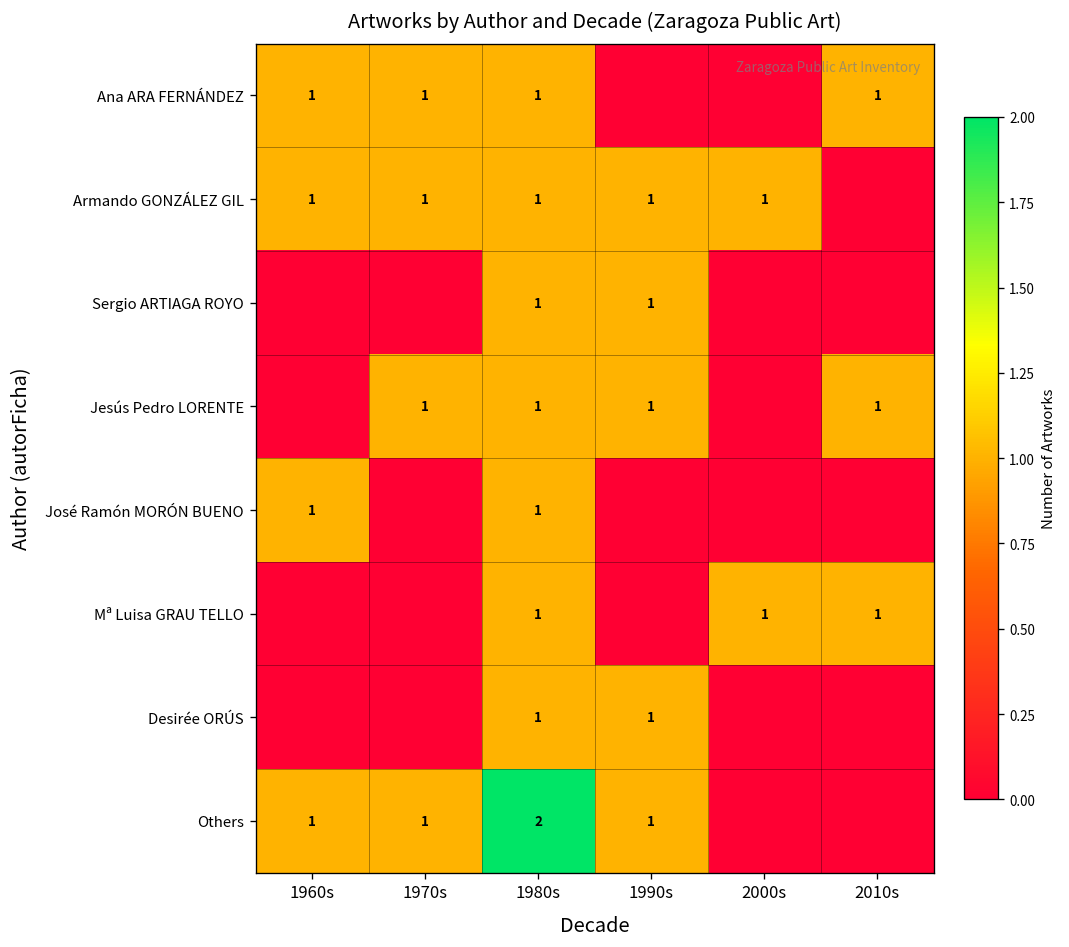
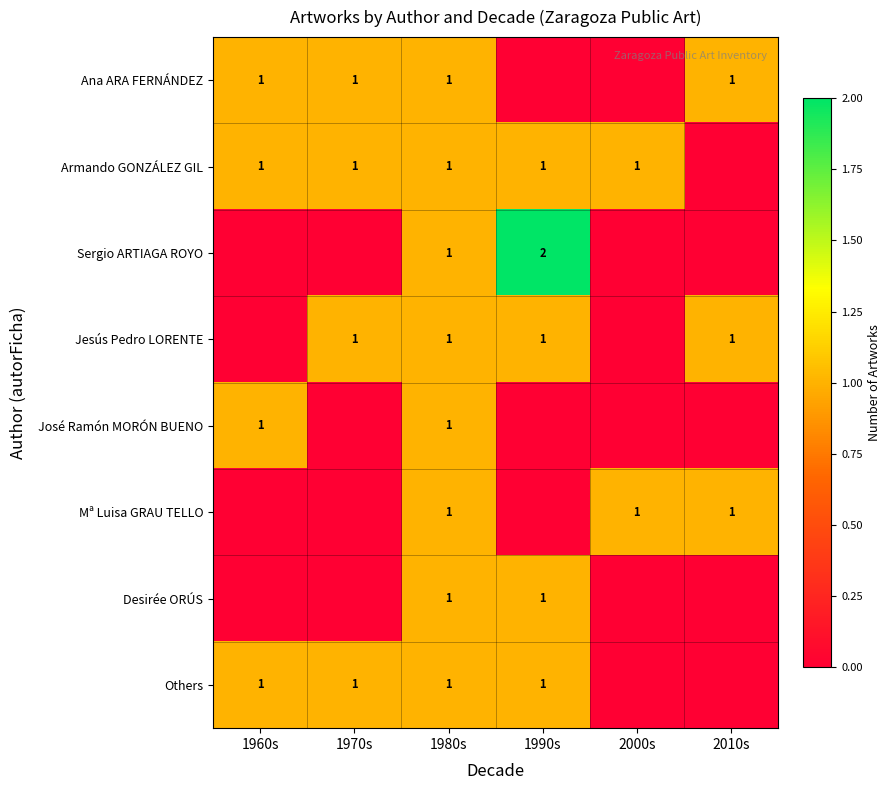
Sergio ARTIAGA ROYO, 1990s: 1 -> 2
Others, 1980s: 2 -> 1
